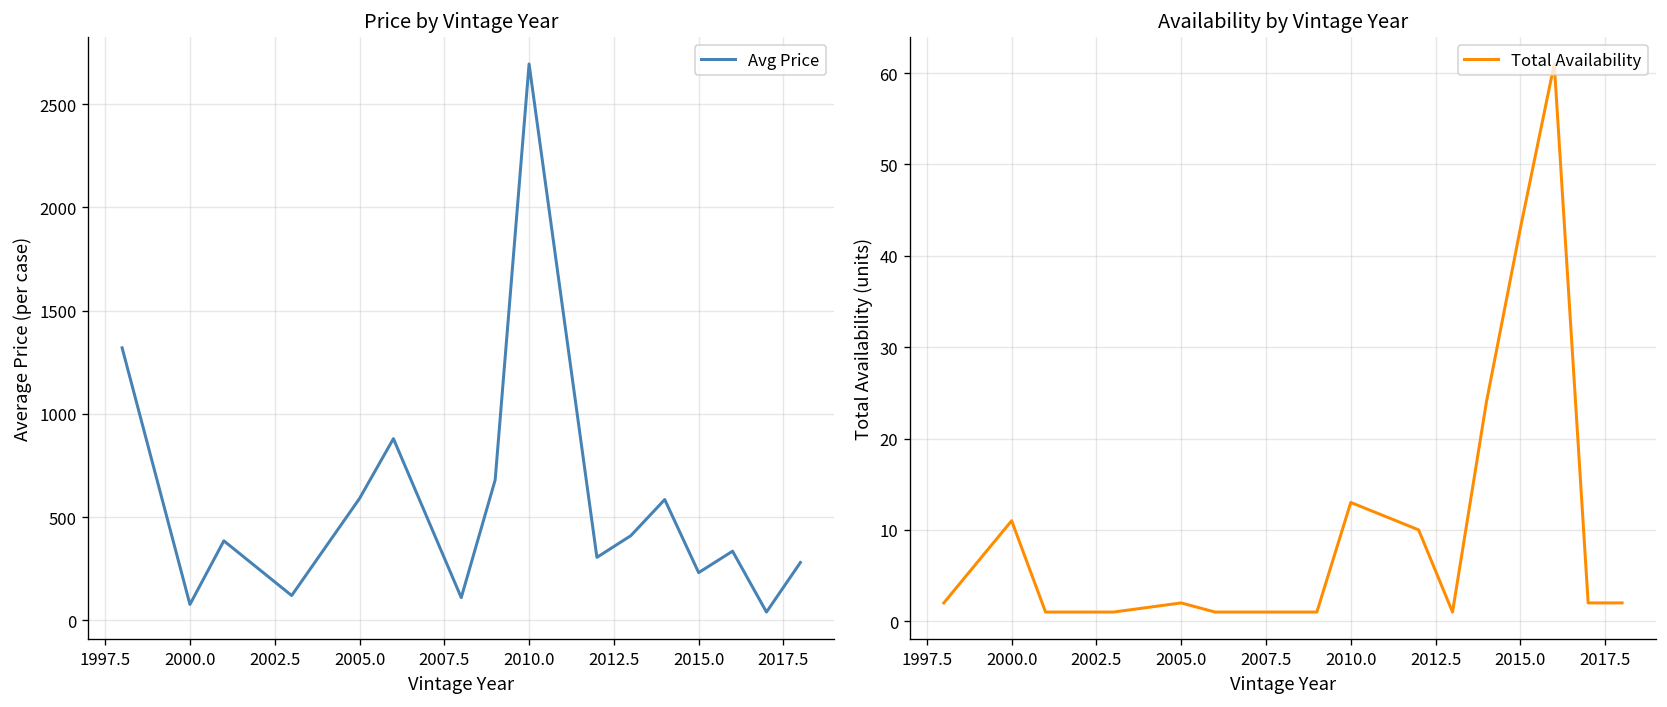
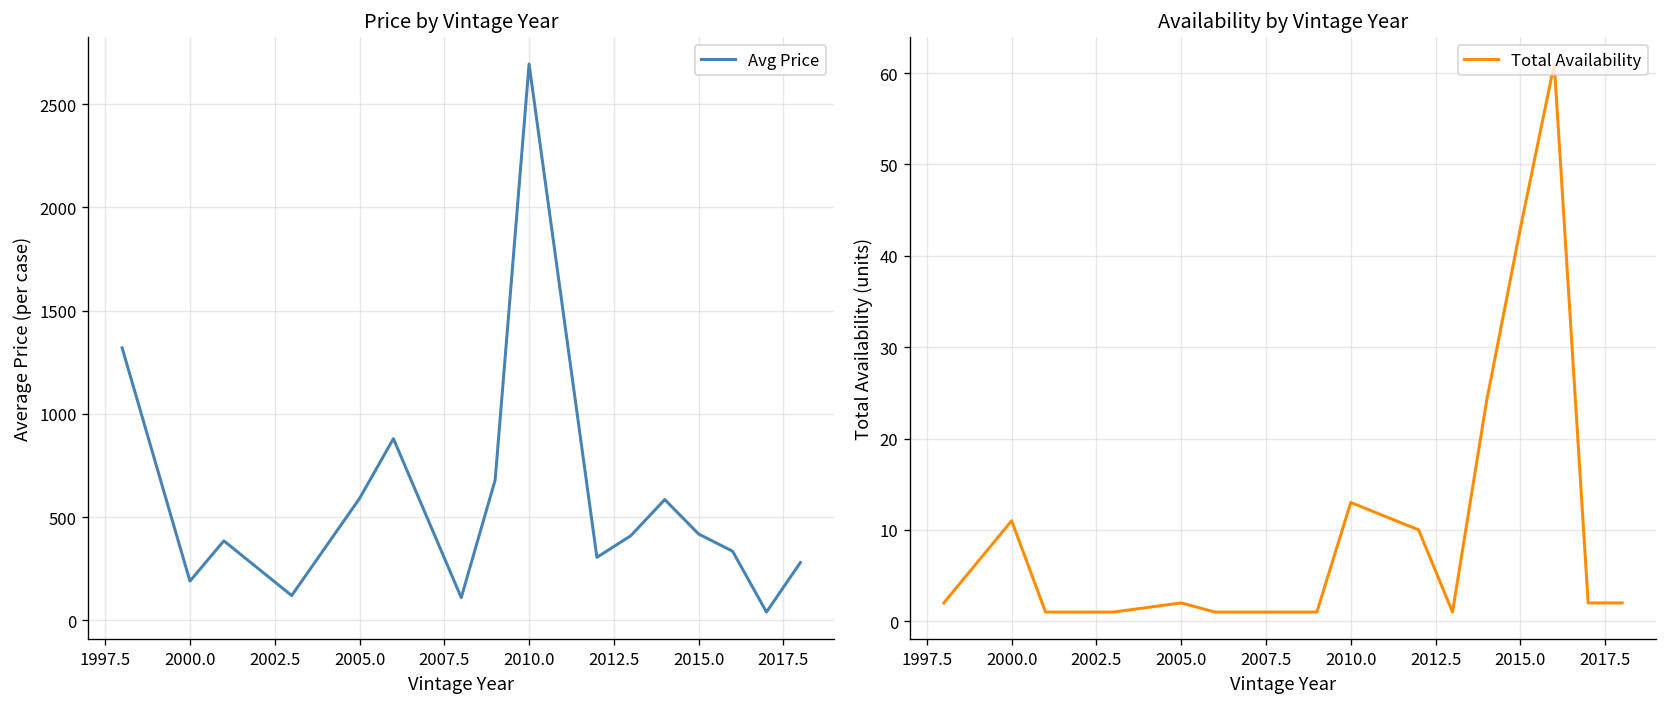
Price by Vintage Year, 2000.0: 80 -> 190
Price by Vintage Year, 2015.0: 230 -> 420
